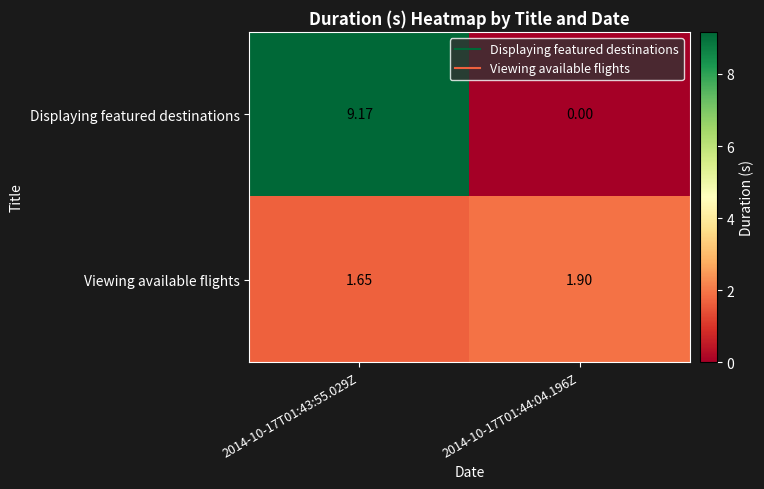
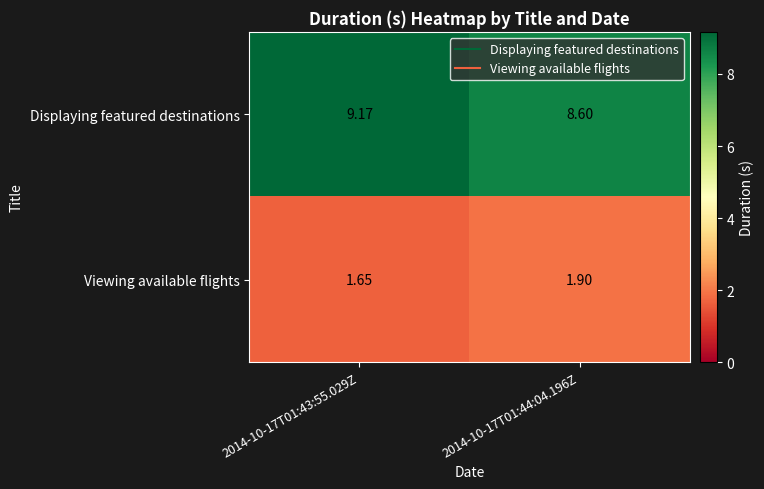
Displaying featured destinations, 2014-10-17T01:44:04.196Z: 0.00 -> 8.60
